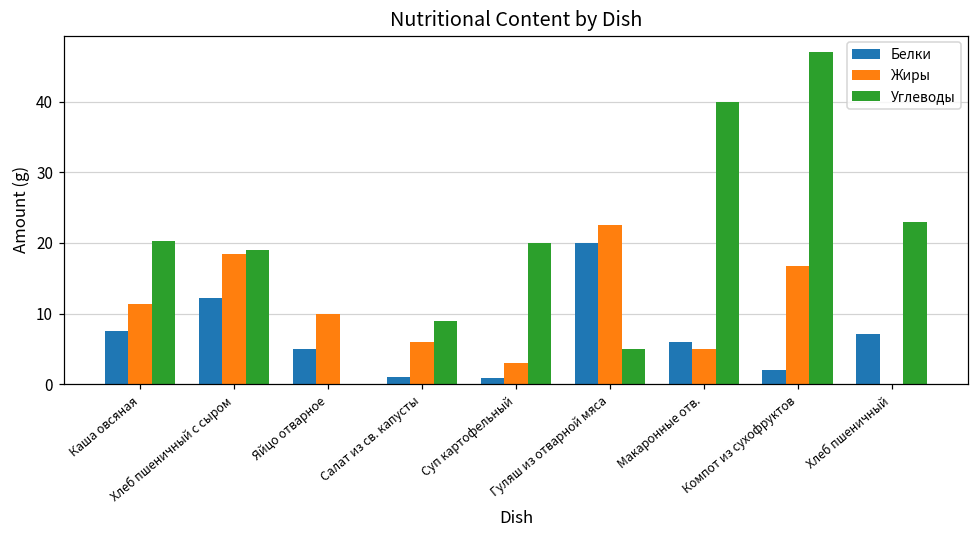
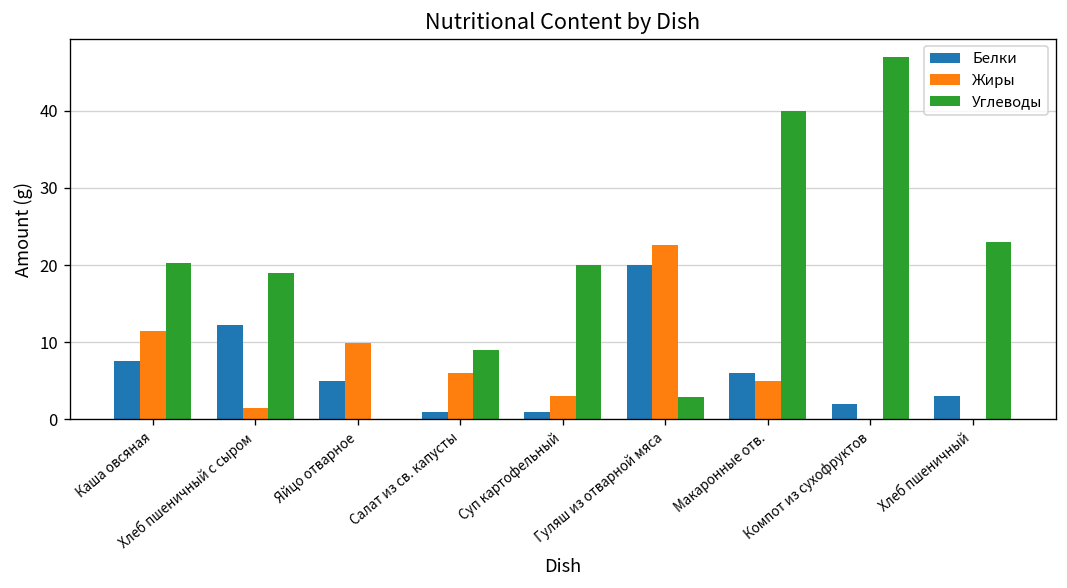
Жиры, Хлеб пшеничный с сыром: 19 -> 2
Углеводы, Гуляш из отварной мяса: 5 -> 3
Жиры, Компот из сухофруктов: 17 -> 0
Белки, Хлеб пшеничный: 7 -> 3
